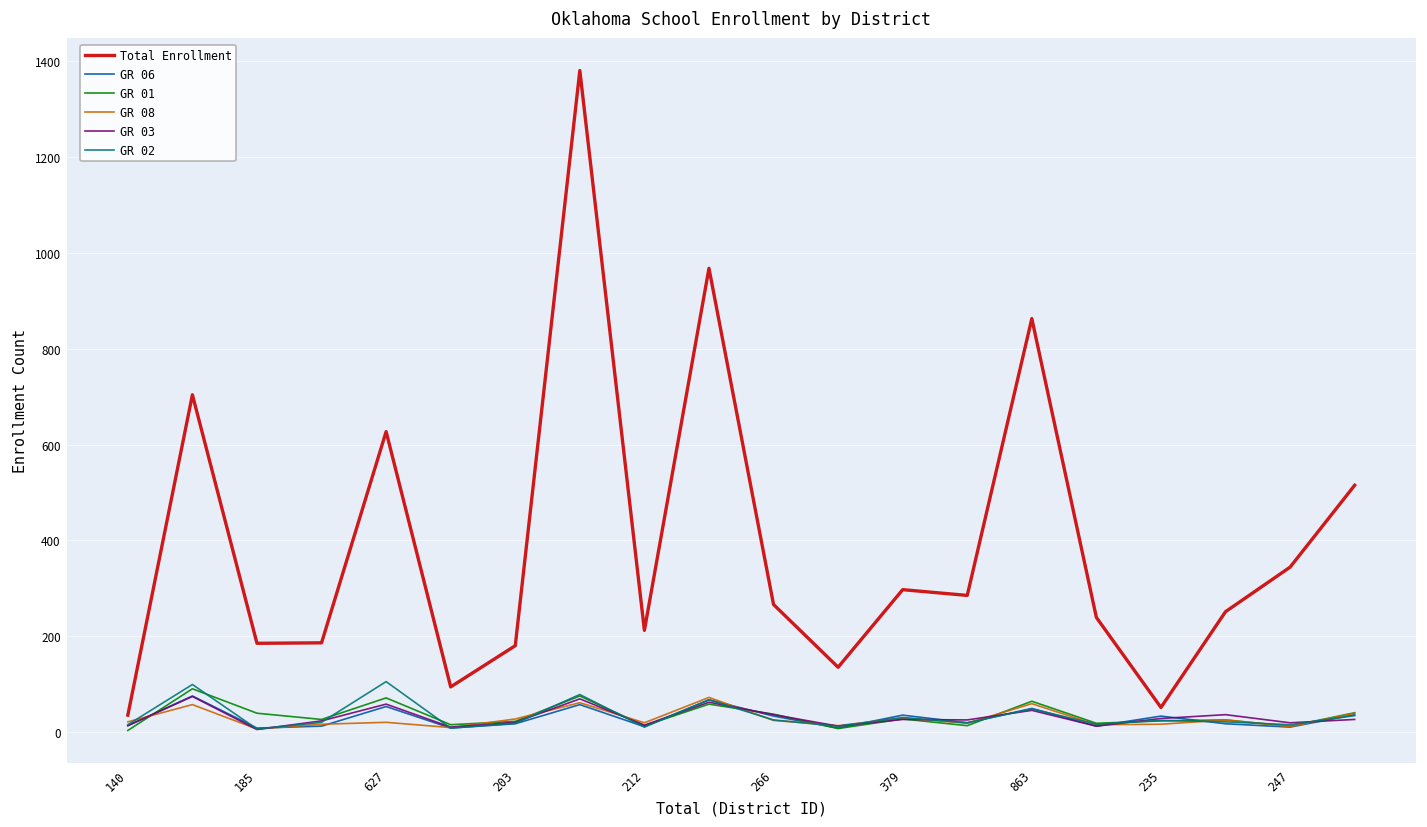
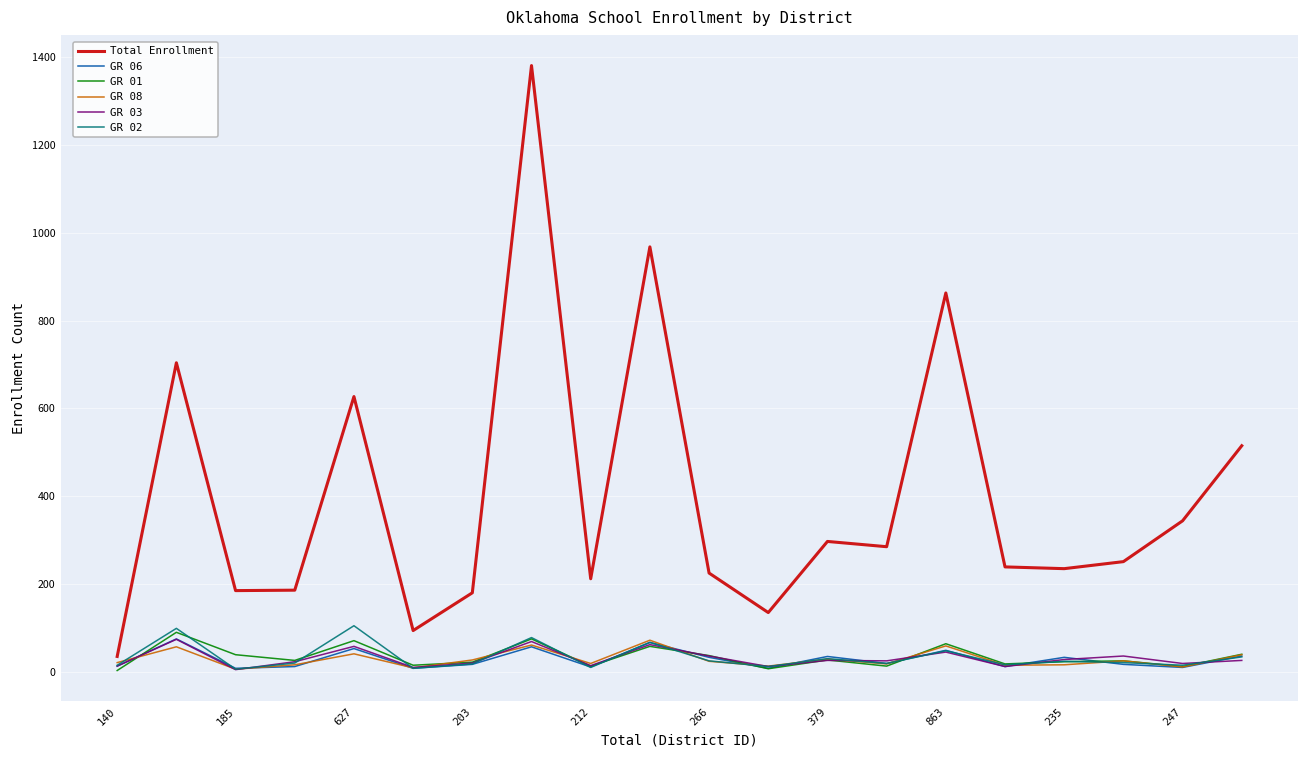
GR 08, 627: 20 -> 40
Total Enrollment, 266: 270 -> 230
Total Enrollment, 235: 50 -> 240
